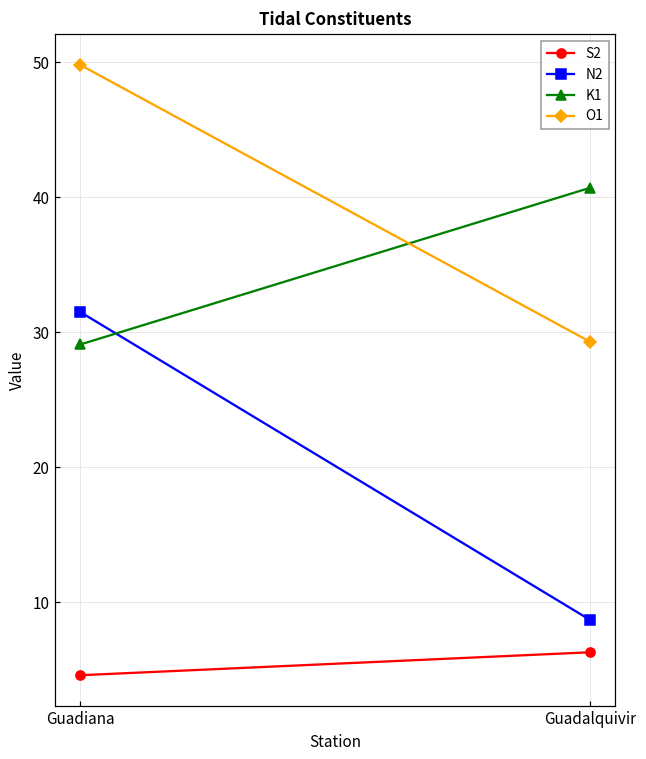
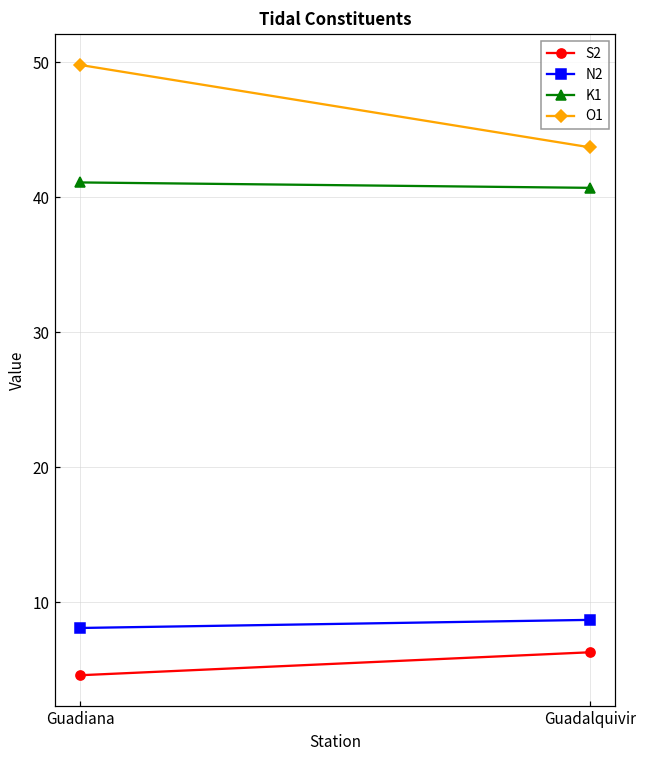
N2, Guadiana: 31.5 -> 8.1
K1, Guadiana: 29.1 -> 41.1
O1, Guadalquivir: 29.3 -> 43.7
